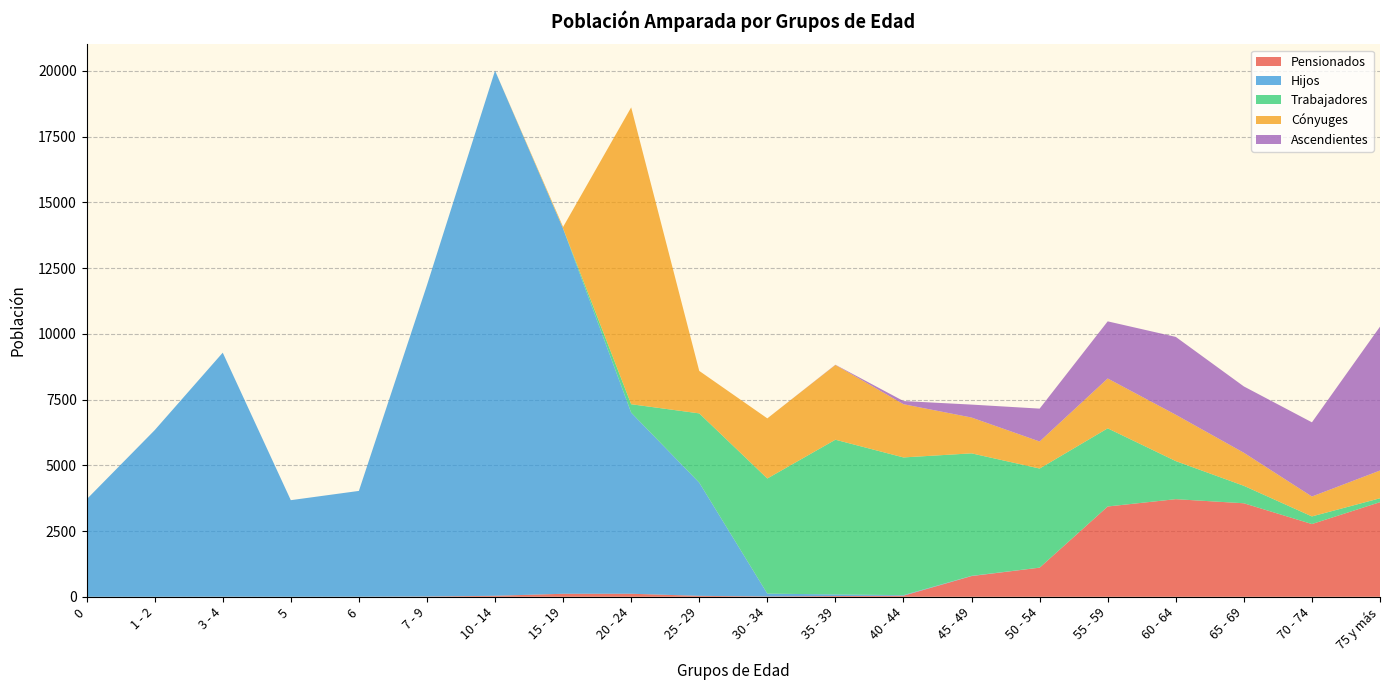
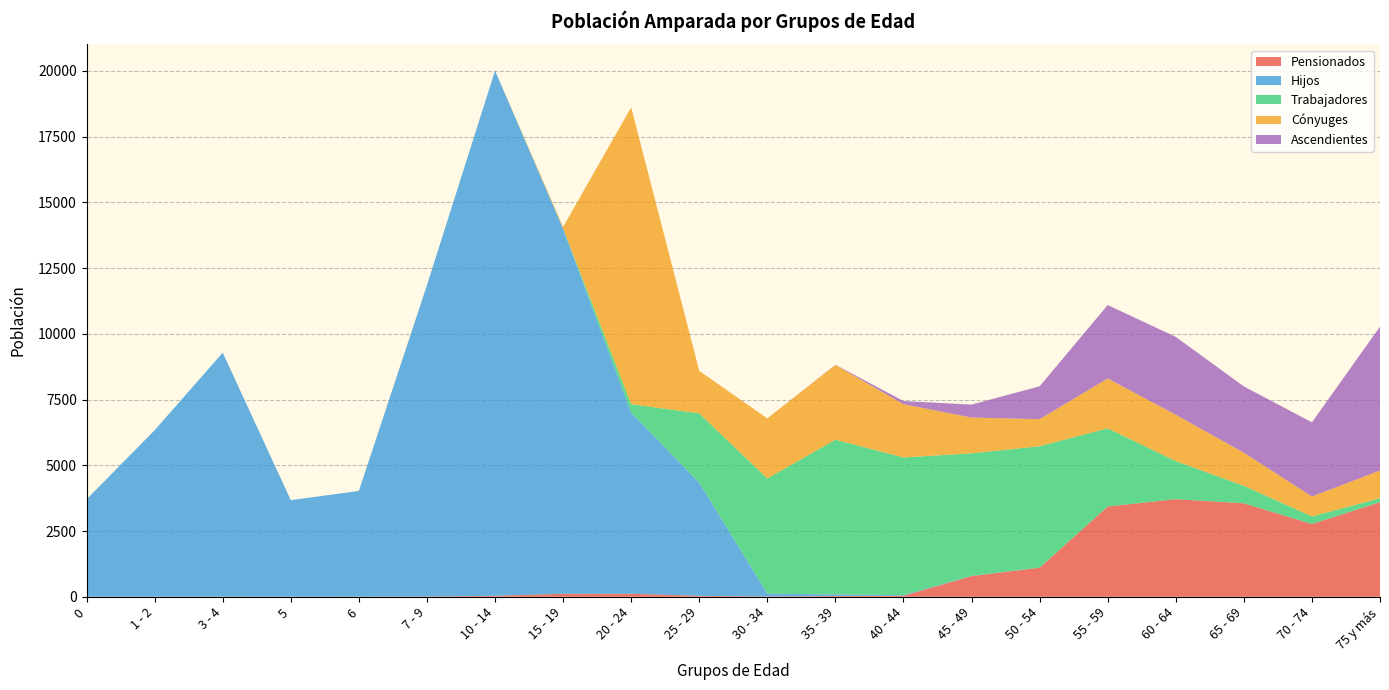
Trabajadores, 50 - 54: 3800 -> 4600
Ascendientes, 55 - 59: 2200 -> 2800
